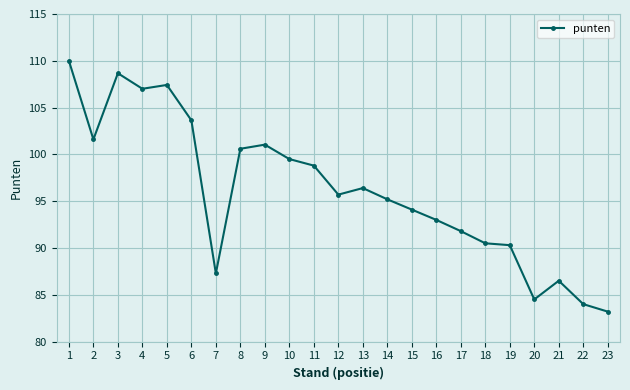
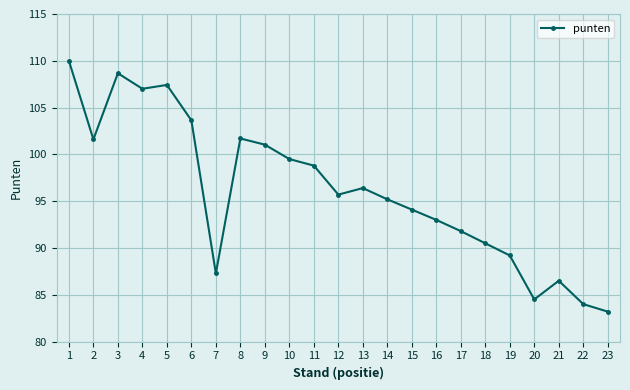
8: 101 -> 102
19: 90 -> 89
